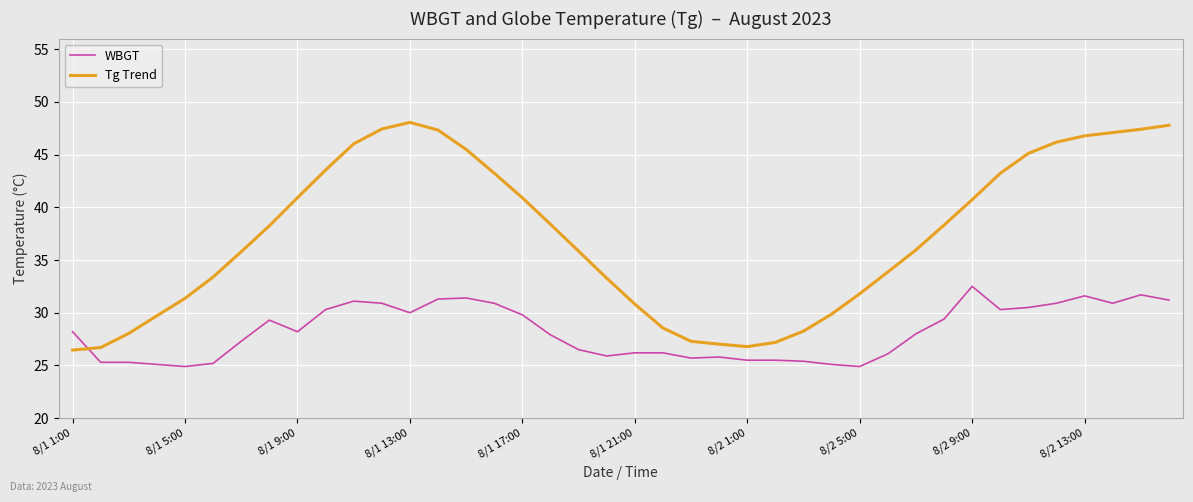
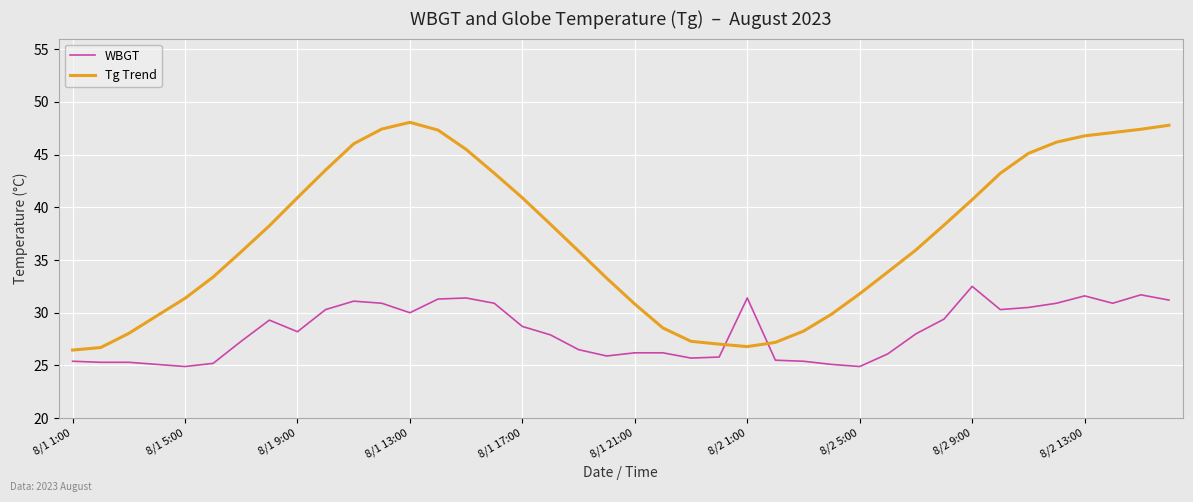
WBGT, 8/1 1:00: 28.2 -> 25.4
WBGT, 8/1 17:00: 29.8 -> 28.7
WBGT, 8/2 1:00: 25.5 -> 31.4
